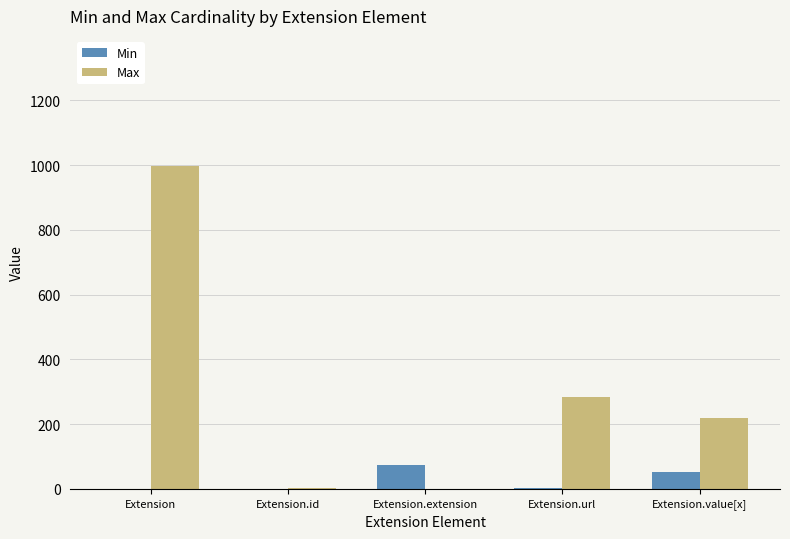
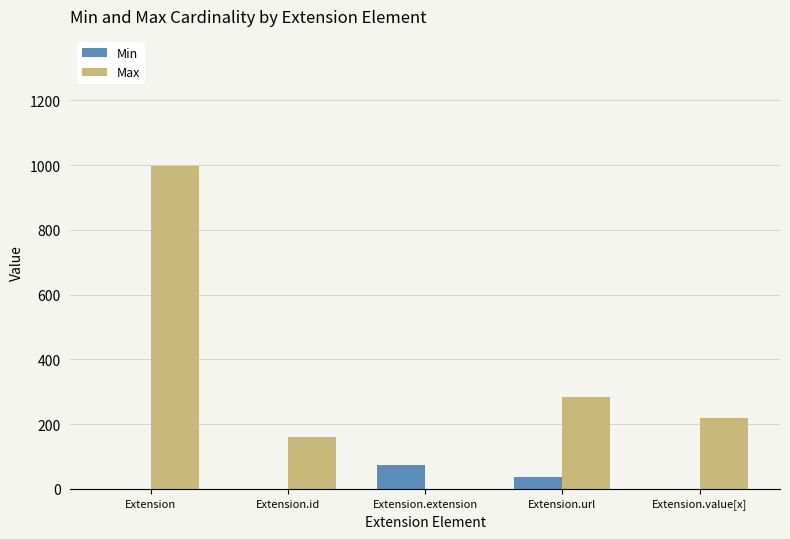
Max, Extension.id: 0 -> 160
Min, Extension.url: 0 -> 40
Min, Extension.value[x]: 50 -> 0
